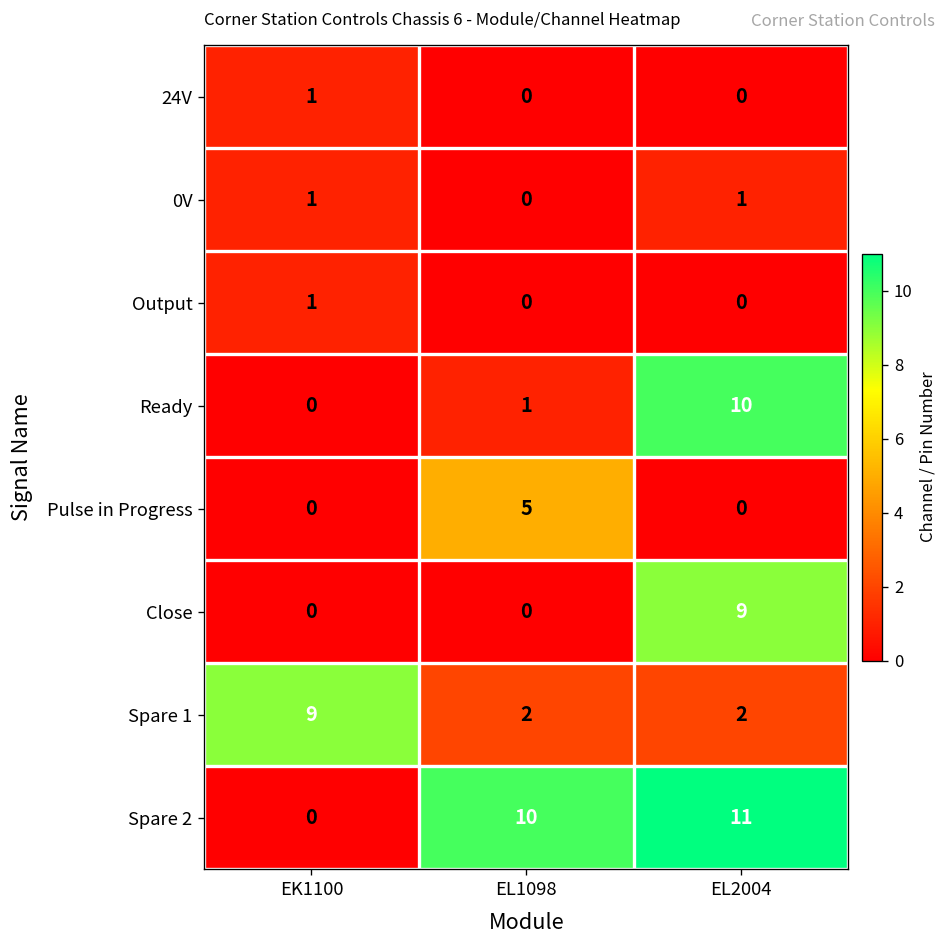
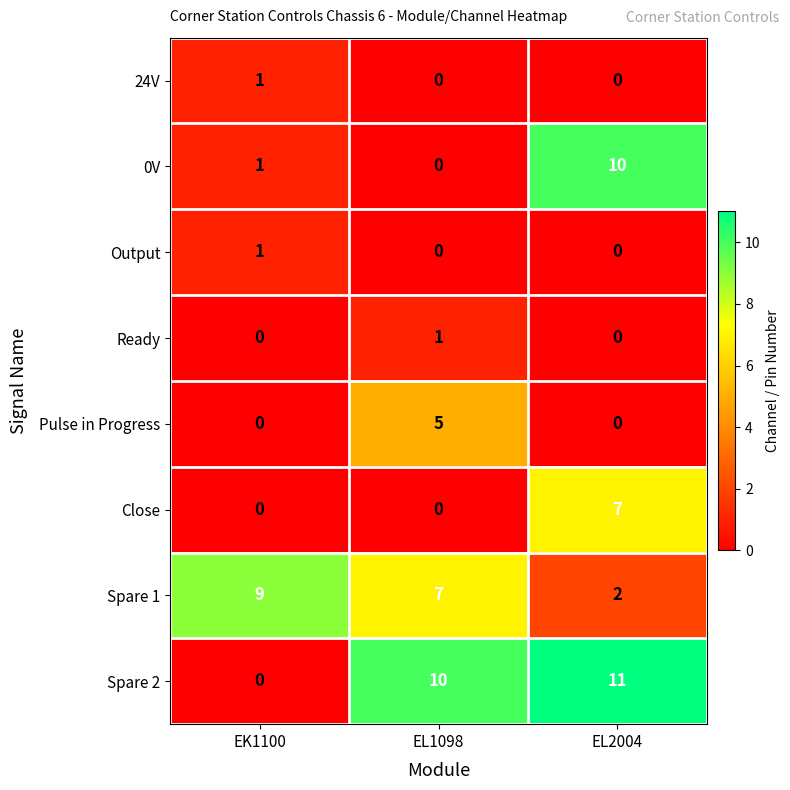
0V, EL2004: 1 -> 10
Ready, EL2004: 10 -> 0
Close, EL2004: 9 -> 7
Spare 1, EL1098: 2 -> 7
